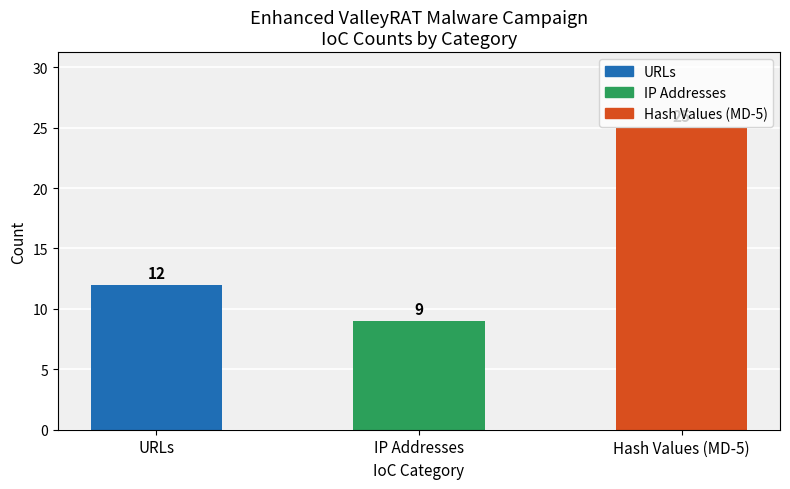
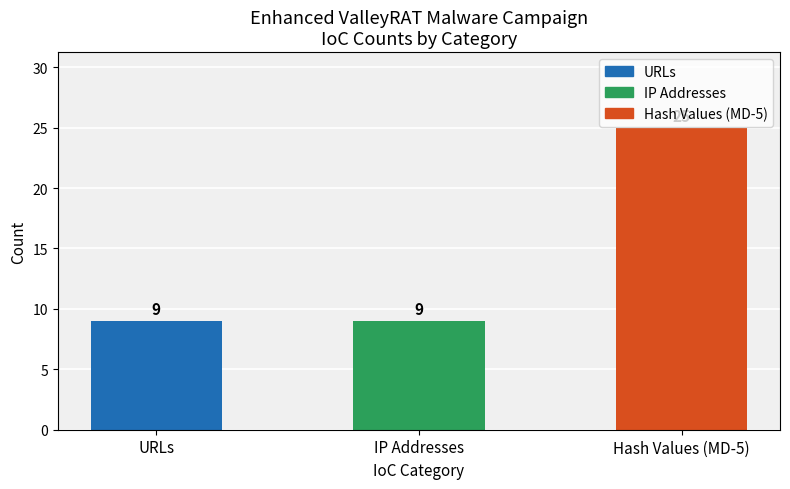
URLs: 12 -> 9
